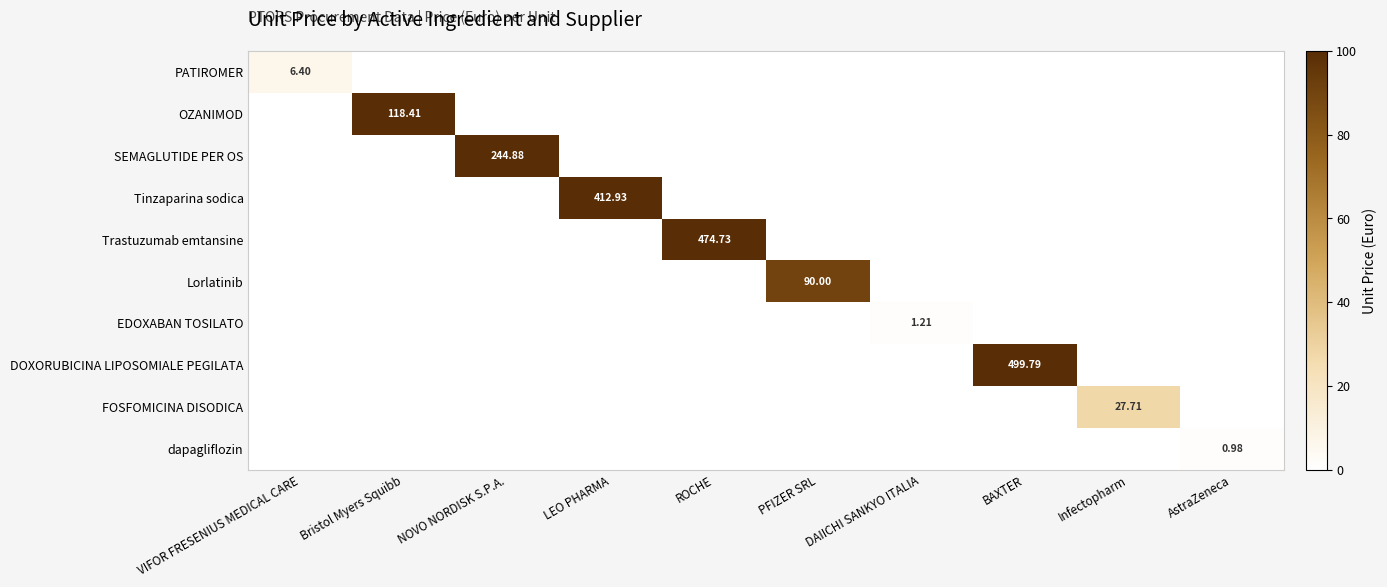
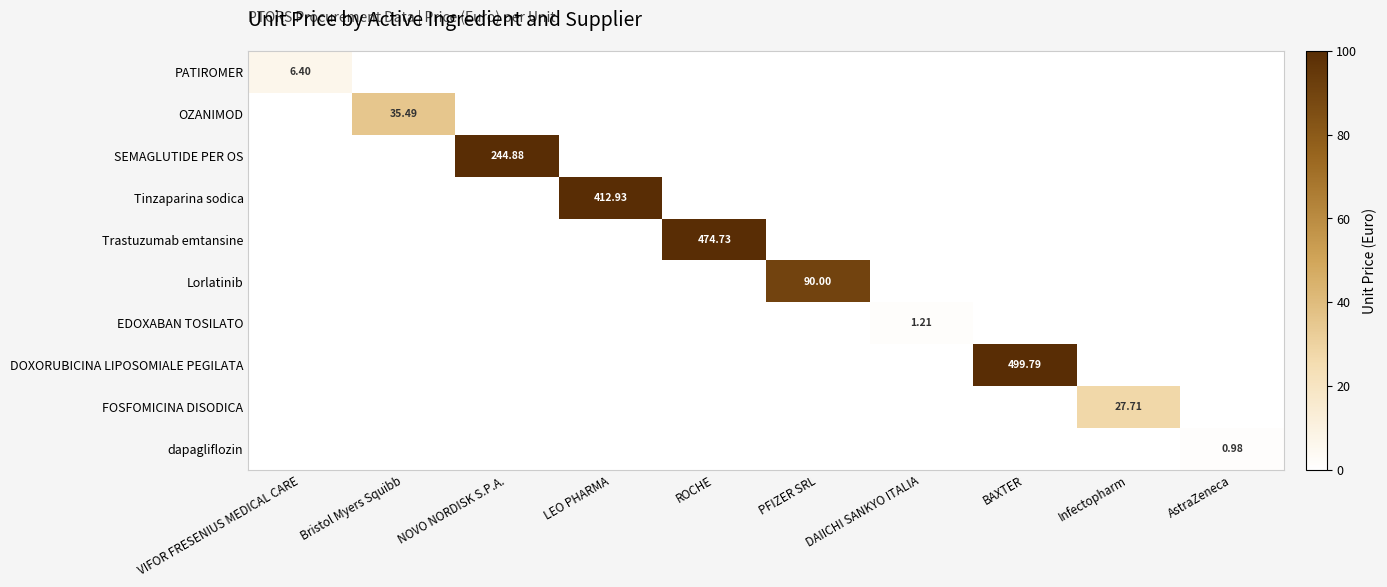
OZANIMOD, Bristol Myers Squibb: 118.41 -> 35.49
